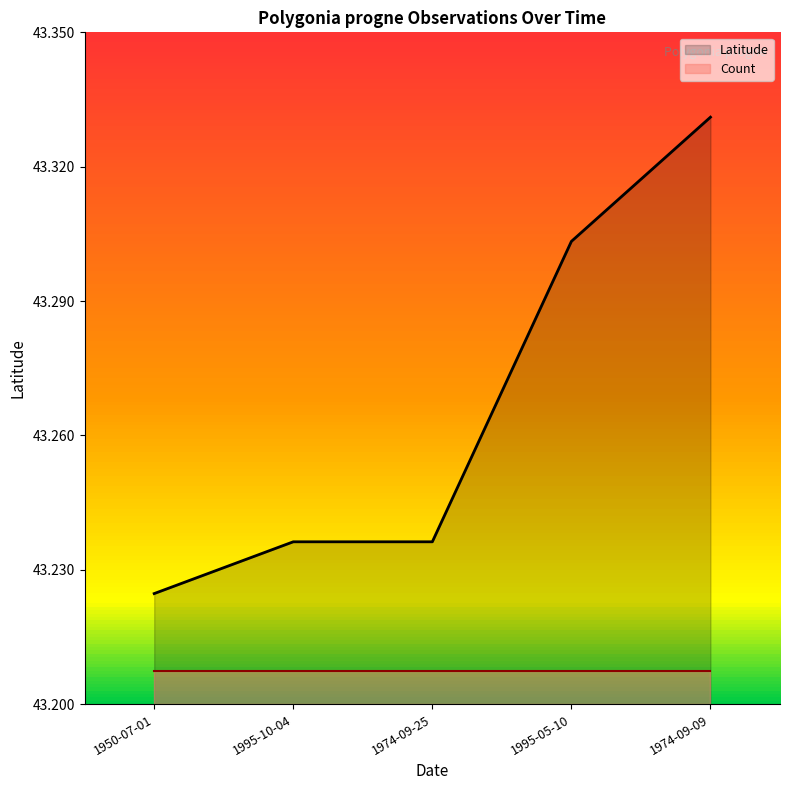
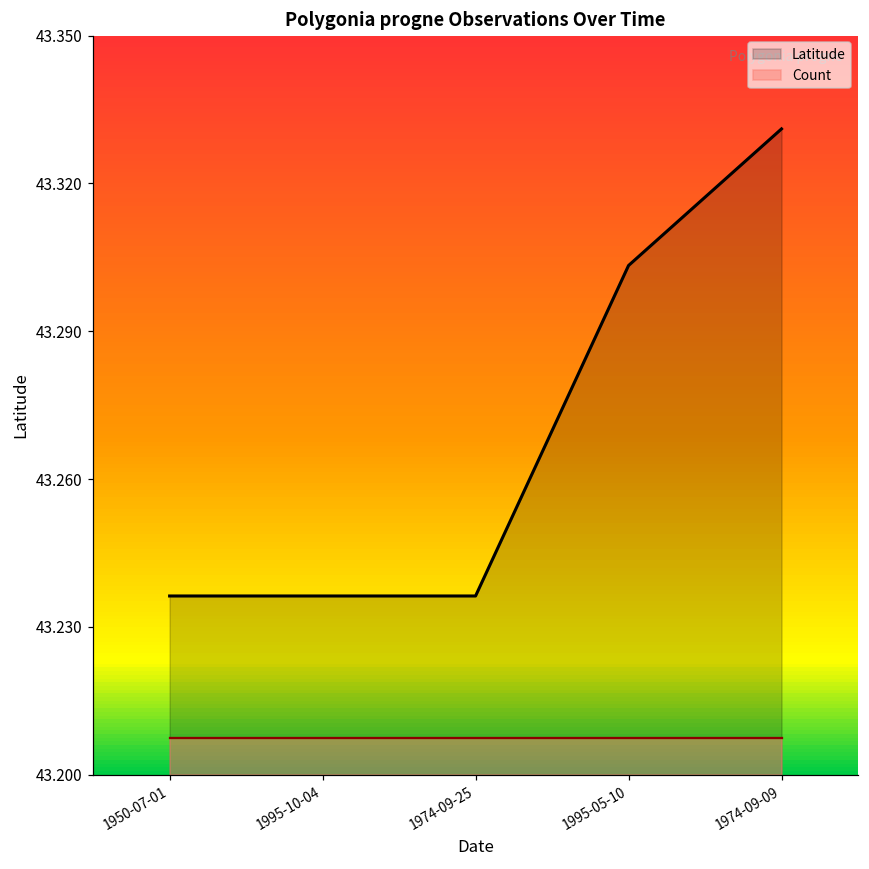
Latitude, 1950-07-01: 43.225 -> 43.236
